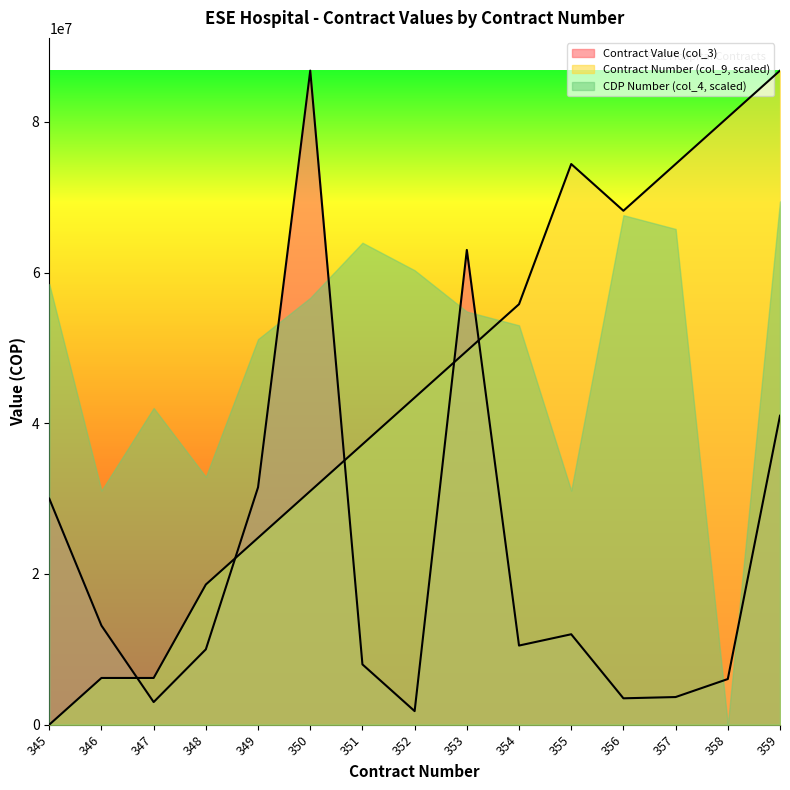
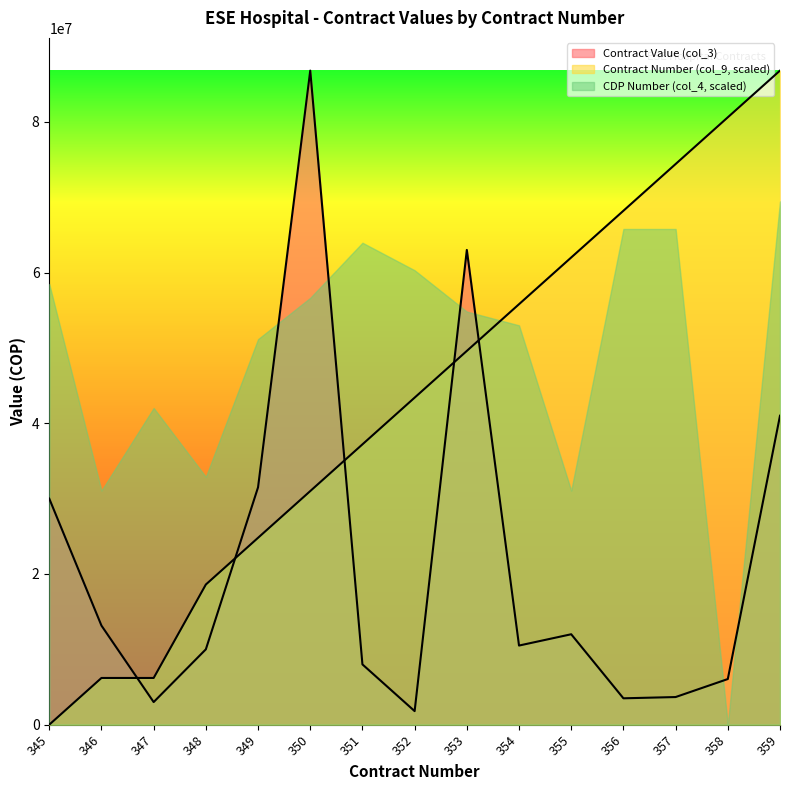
Contract Number (col_9, scaled), 355: 74000000 -> 62000000
CDP Number (col_4, scaled), 356: 68000000 -> 66000000
